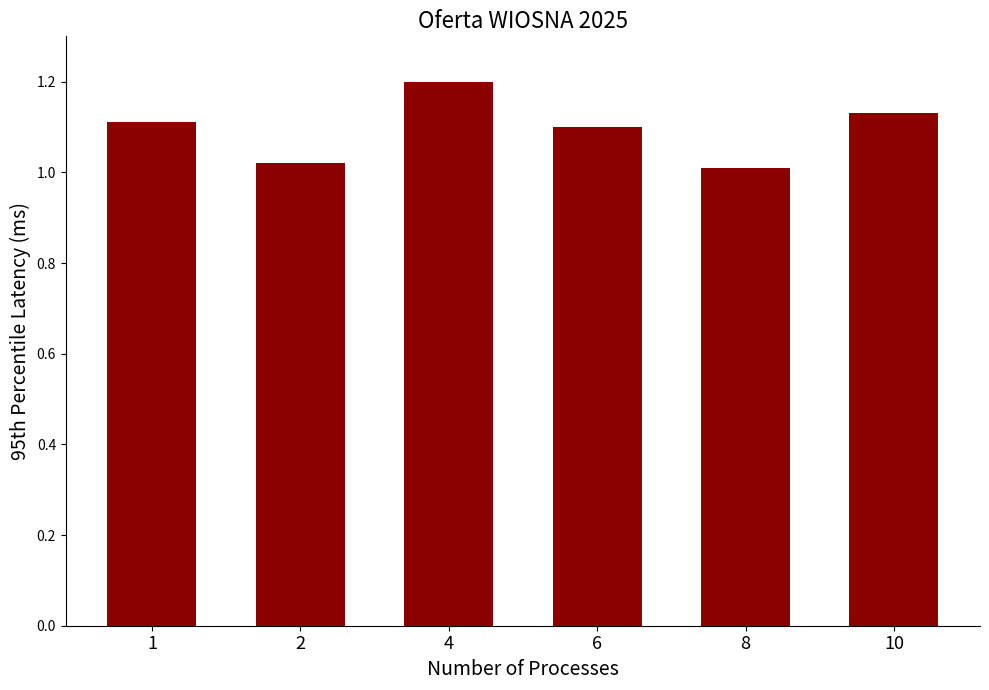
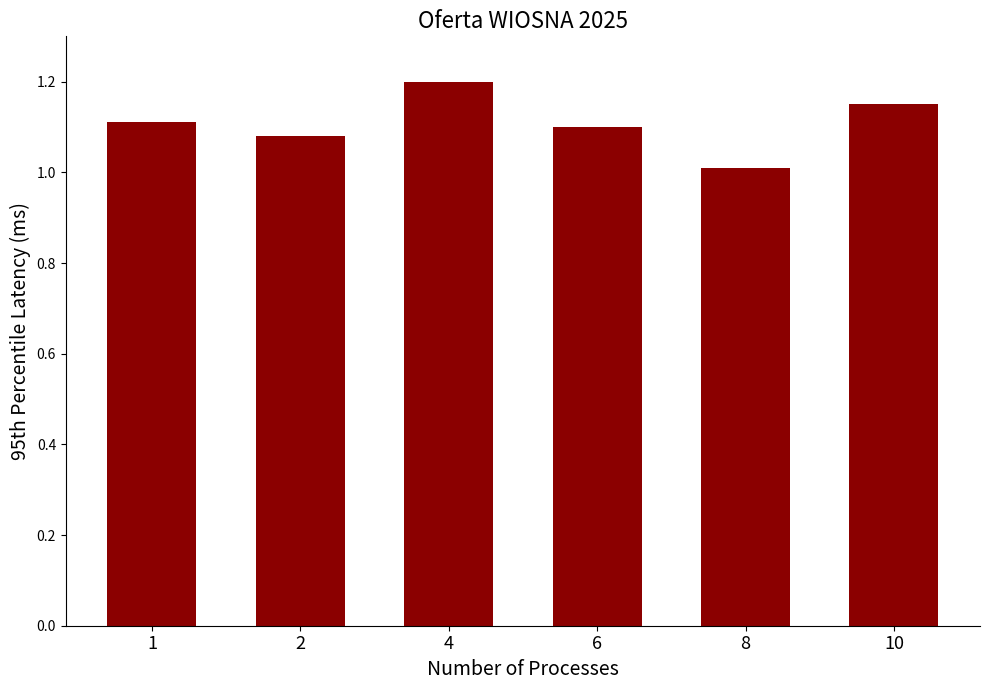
2: 1.02 -> 1.08
10: 1.13 -> 1.15
